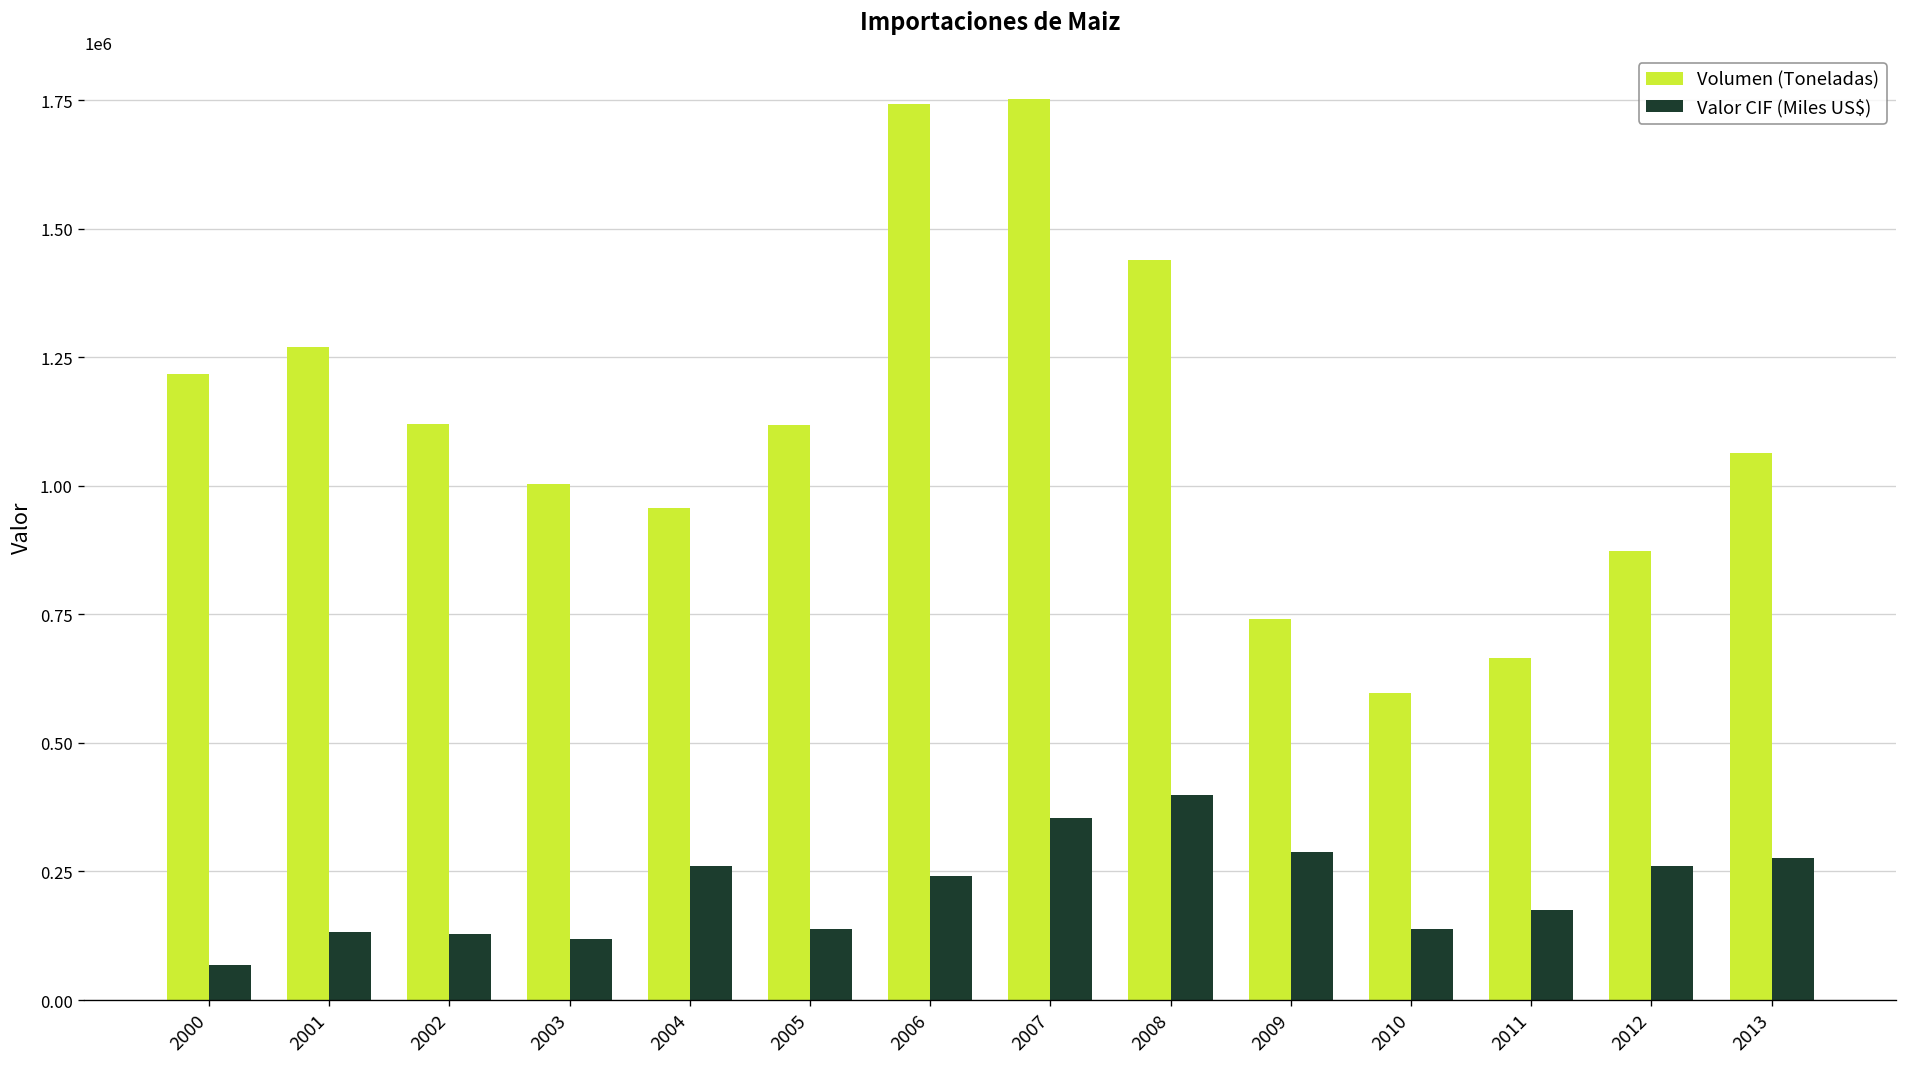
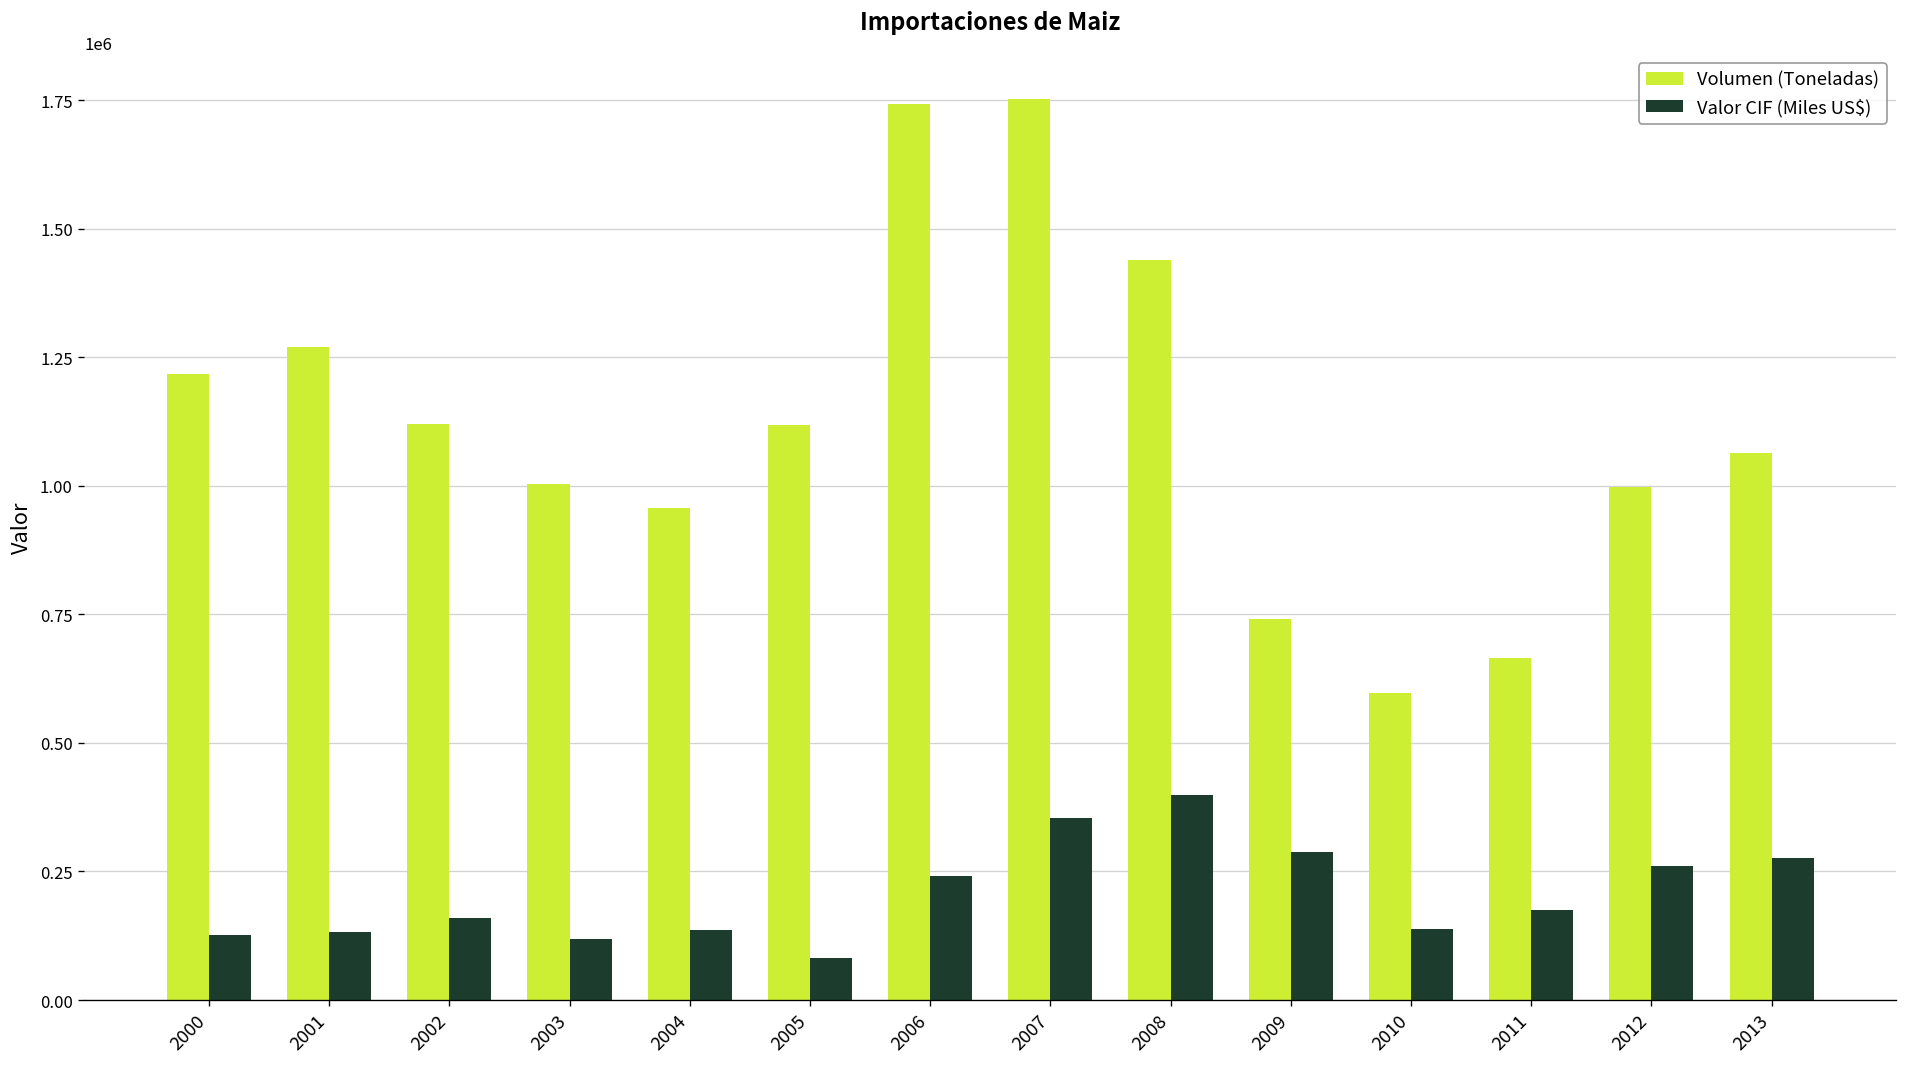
Valor CIF (Miles US$), 2000: 70000 -> 130000
Valor CIF (Miles US$), 2002: 130000 -> 160000
Valor CIF (Miles US$), 2004: 260000 -> 140000
Valor CIF (Miles US$), 2005: 140000 -> 80000
Volumen (Toneladas), 2012: 870000 -> 1000000
